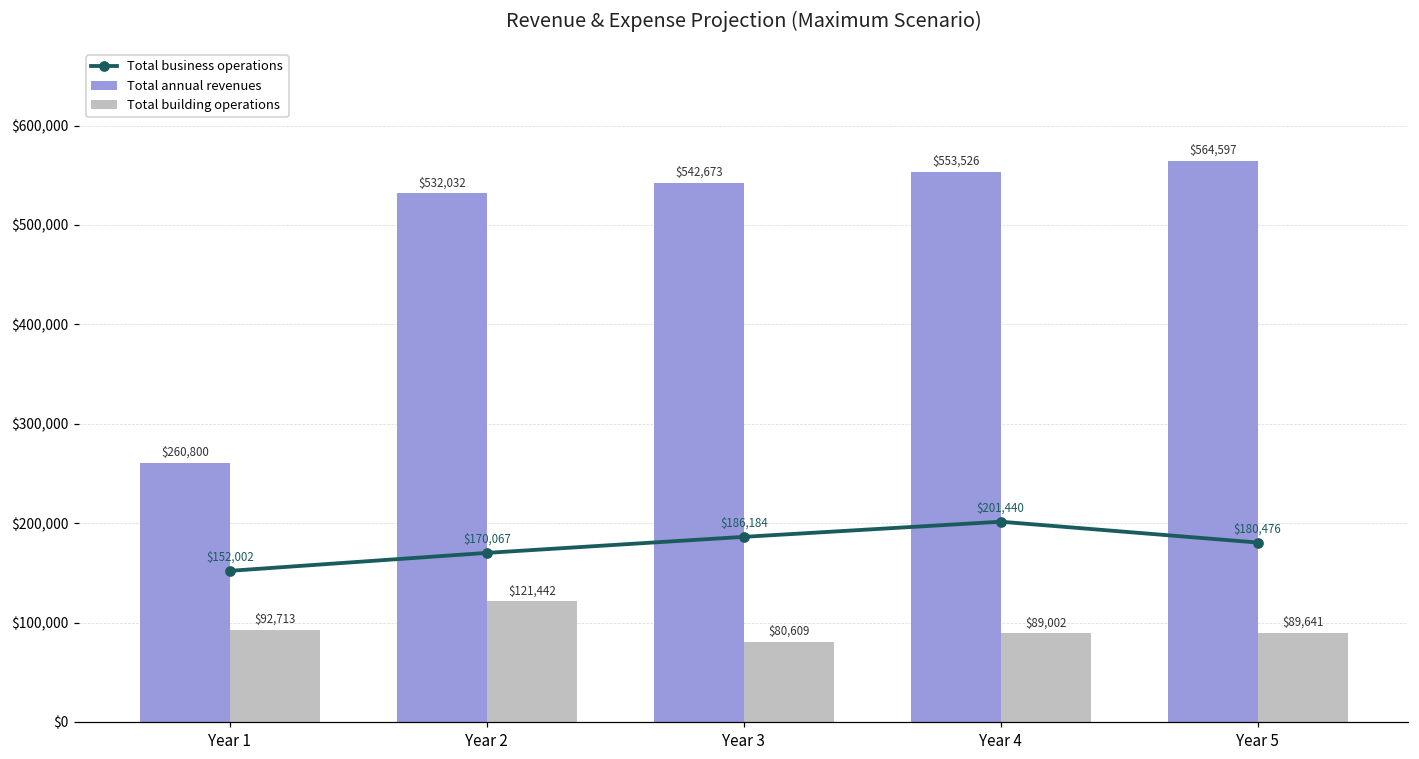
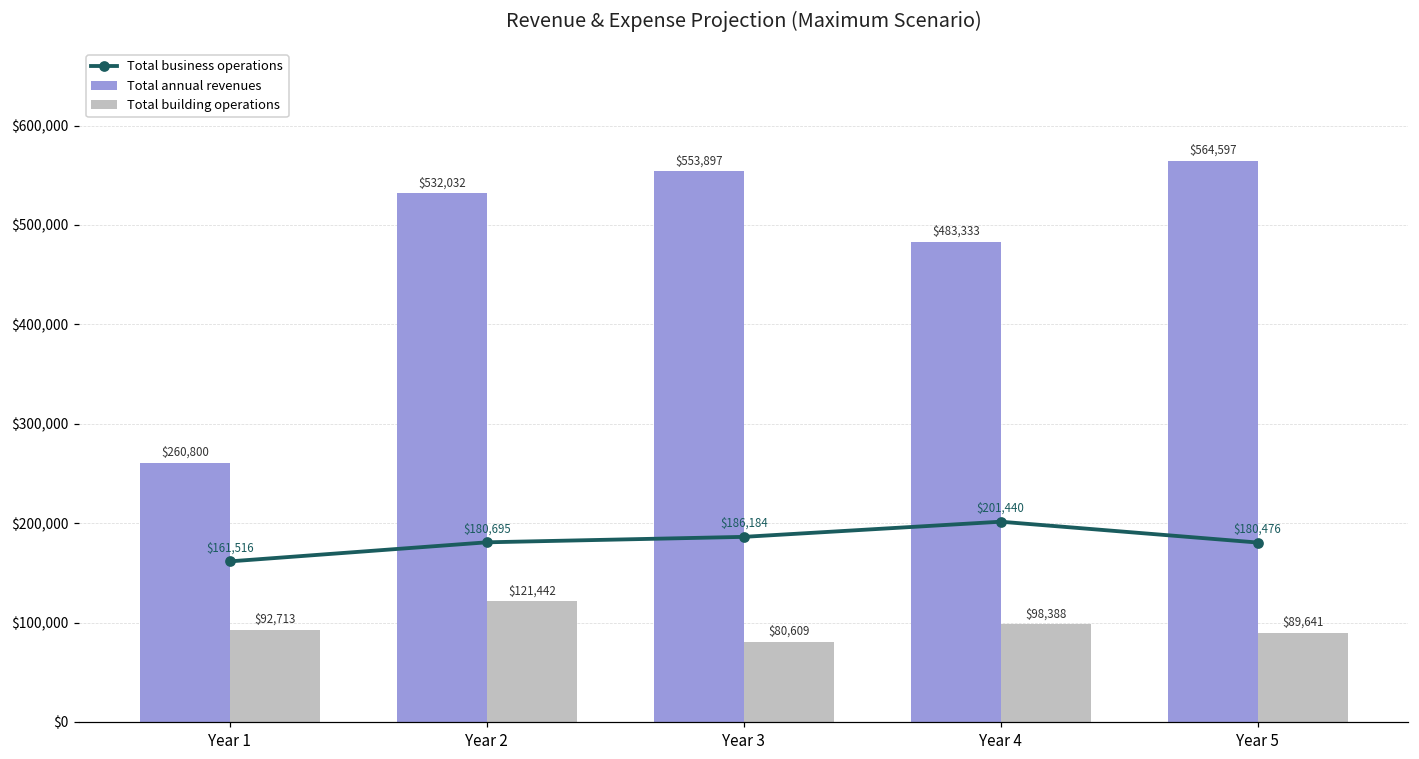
Total business operations, Year 1: $152,002 -> $161,516
Total business operations, Year 2: $170,067 -> $180,695
Total annual revenues, Year 3: $542,673 -> $553,897
Total annual revenues, Year 4: $553,526 -> $483,333
Total building operations, Year 4: $89,002 -> $98,388
